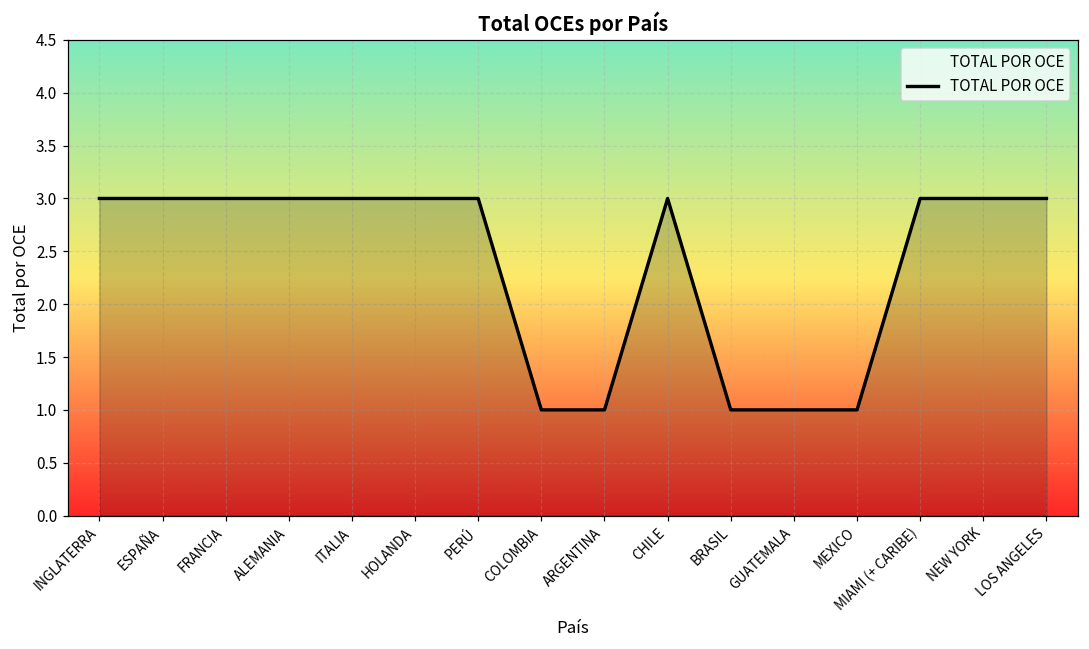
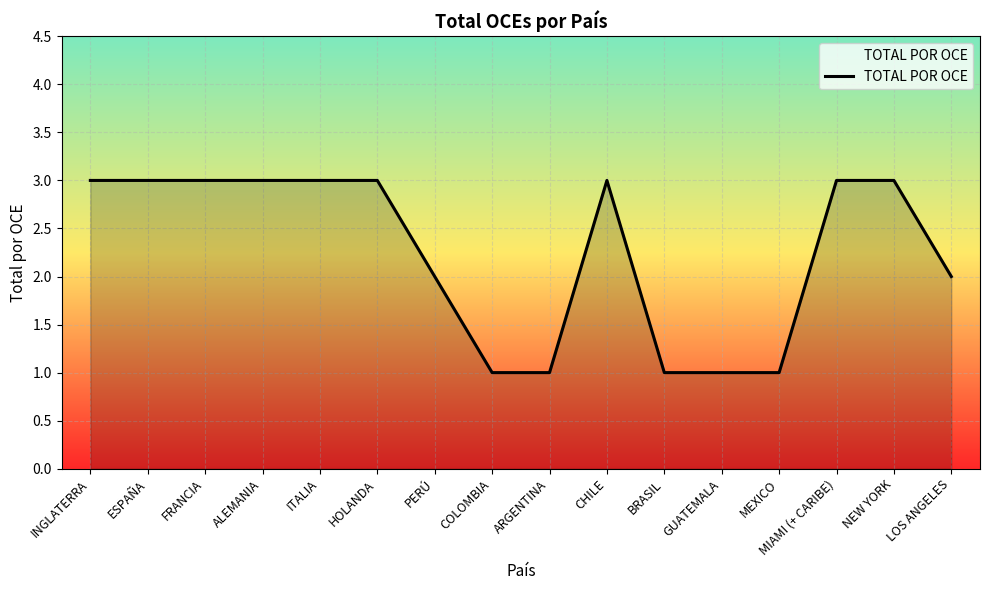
PERÚ: 3 -> 2
LOS ANGELES: 3 -> 2
